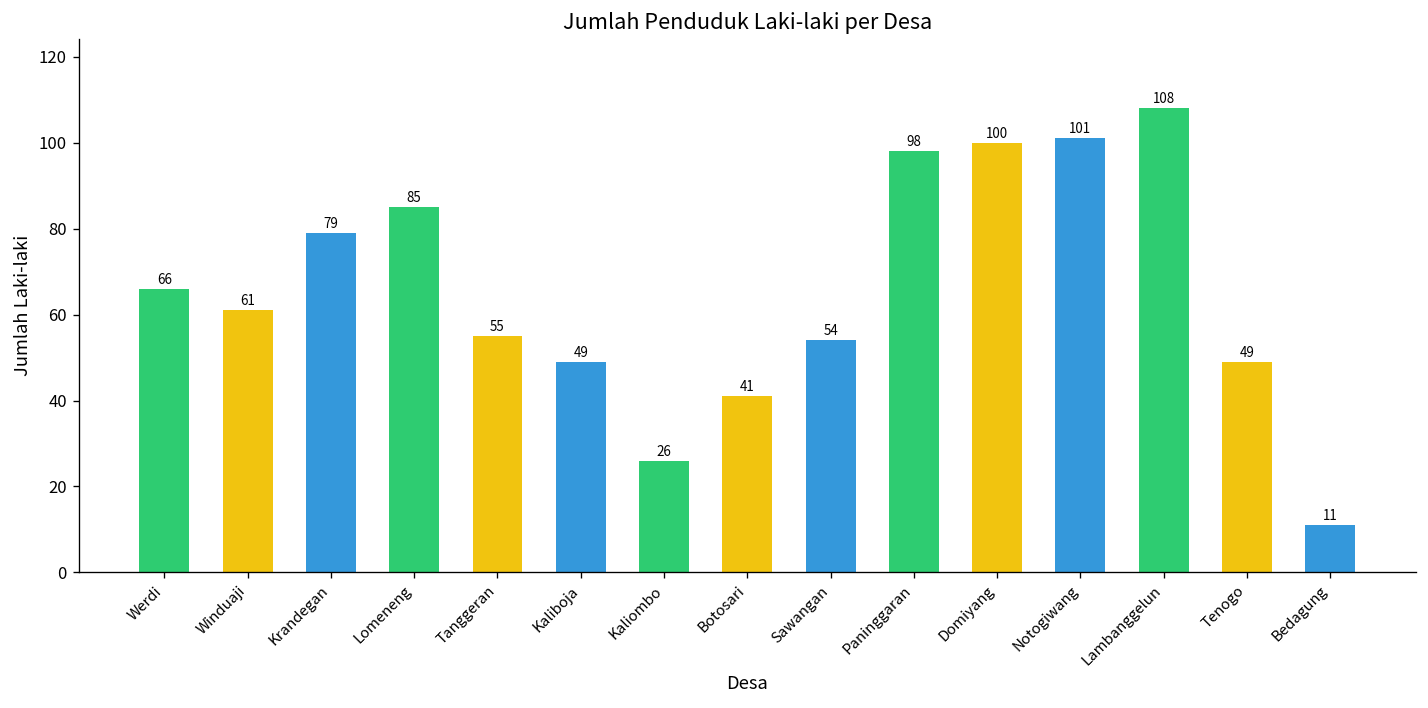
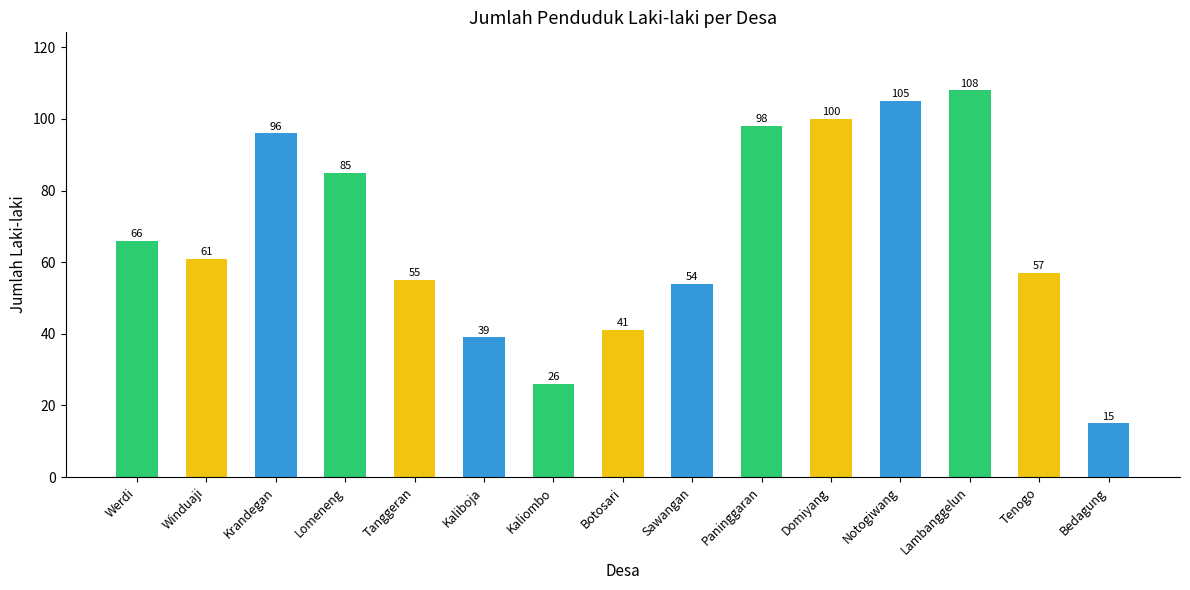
Krandegan: 79 -> 96
Kaliboja: 49 -> 39
Notogiwang: 101 -> 105
Tenogo: 49 -> 57
Bedagung: 11 -> 15
